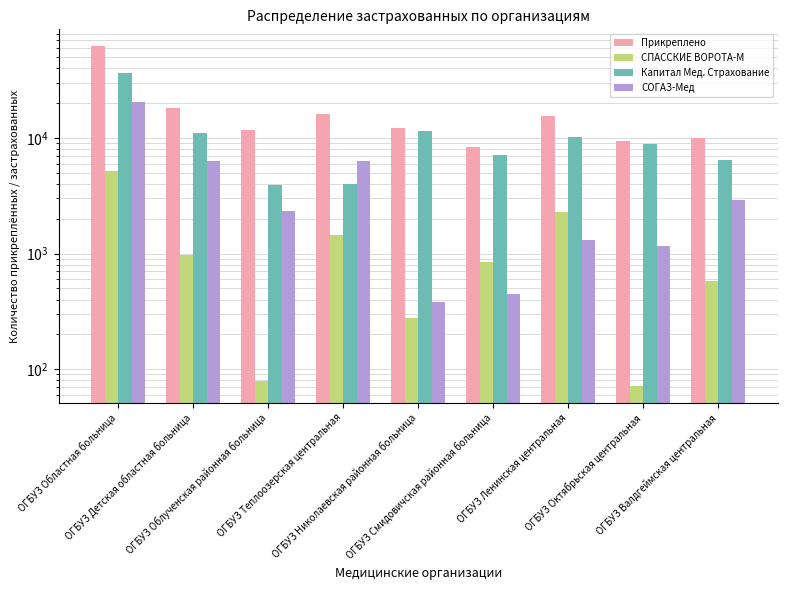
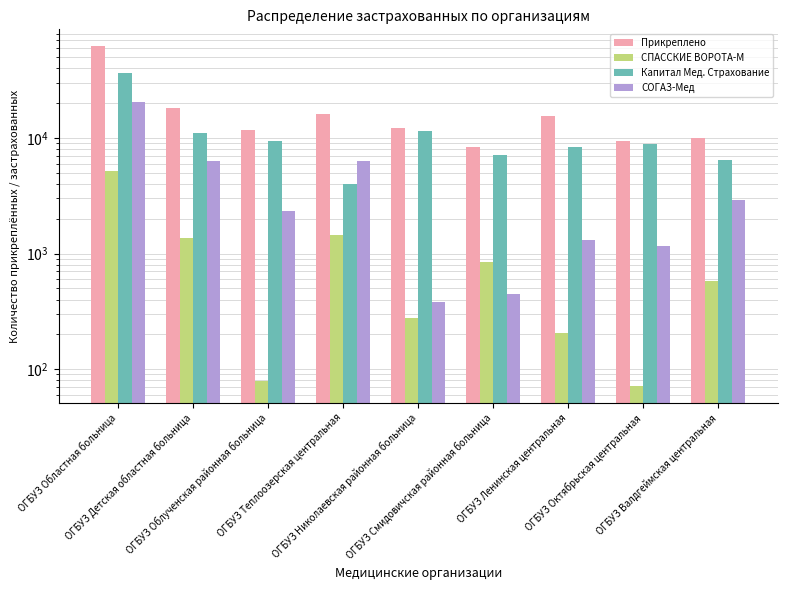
СПАССКИЕ ВОРОТА-М, ОГБУЗ Детская областная больница: 1000 -> 1400
Капитал Мед. Страхование, ОГБУЗ Облученская районная больница: 3900 -> 9000
СПАССКИЕ ВОРОТА-М, ОГБУЗ Ленинская центральная: 2300 -> 200
Капитал Мед. Страхование, ОГБУЗ Ленинская центральная: 10000 -> 8000
